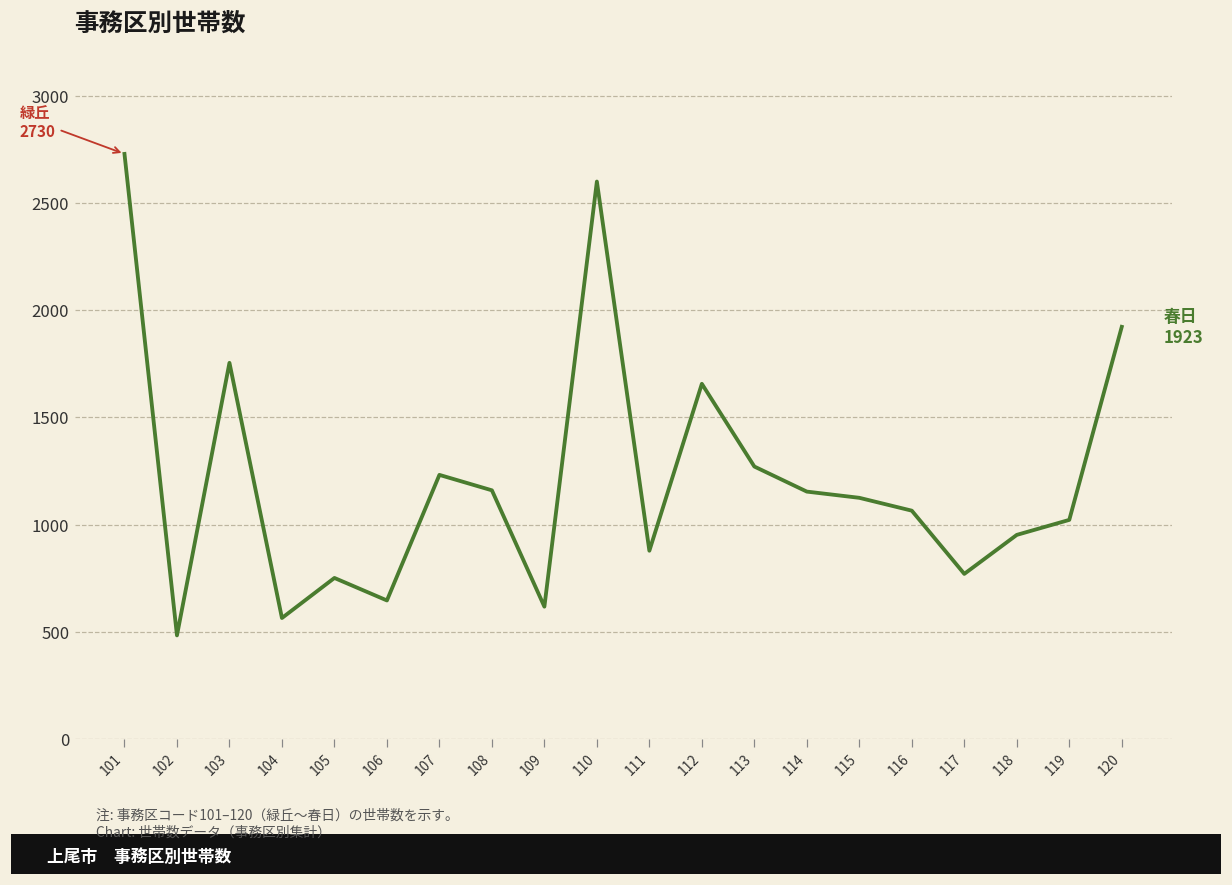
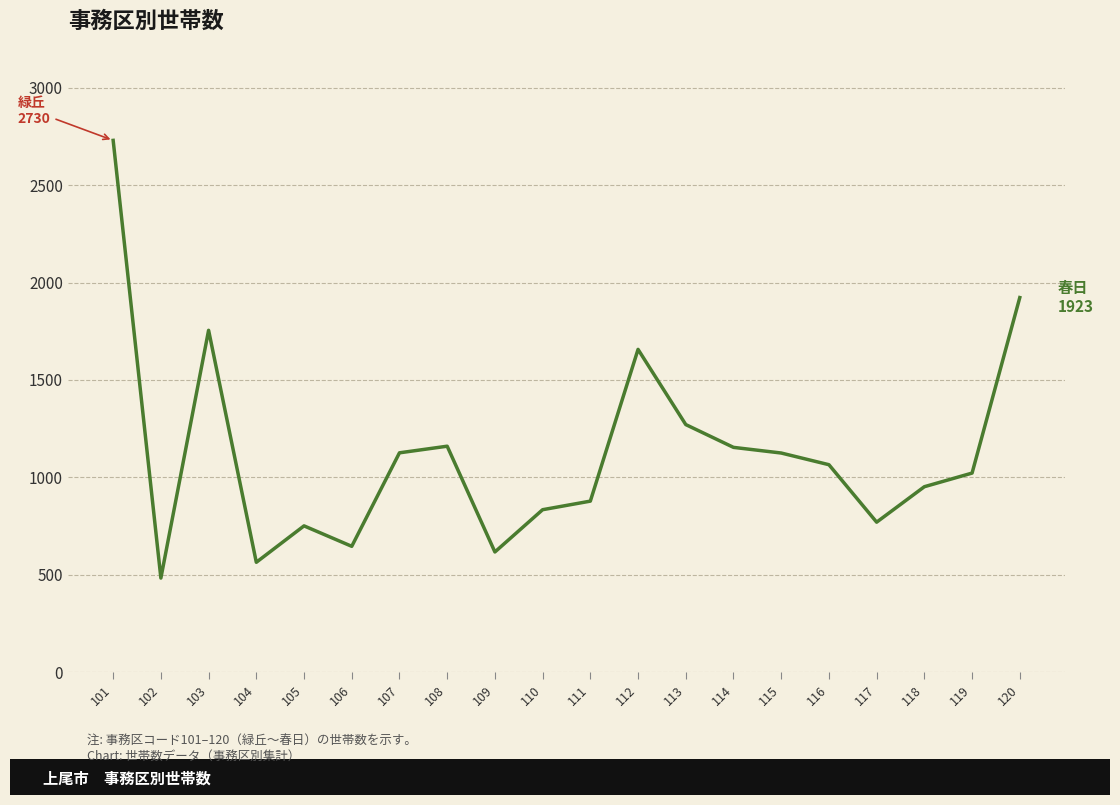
107: 1230 -> 1130
110: 2600 -> 830
